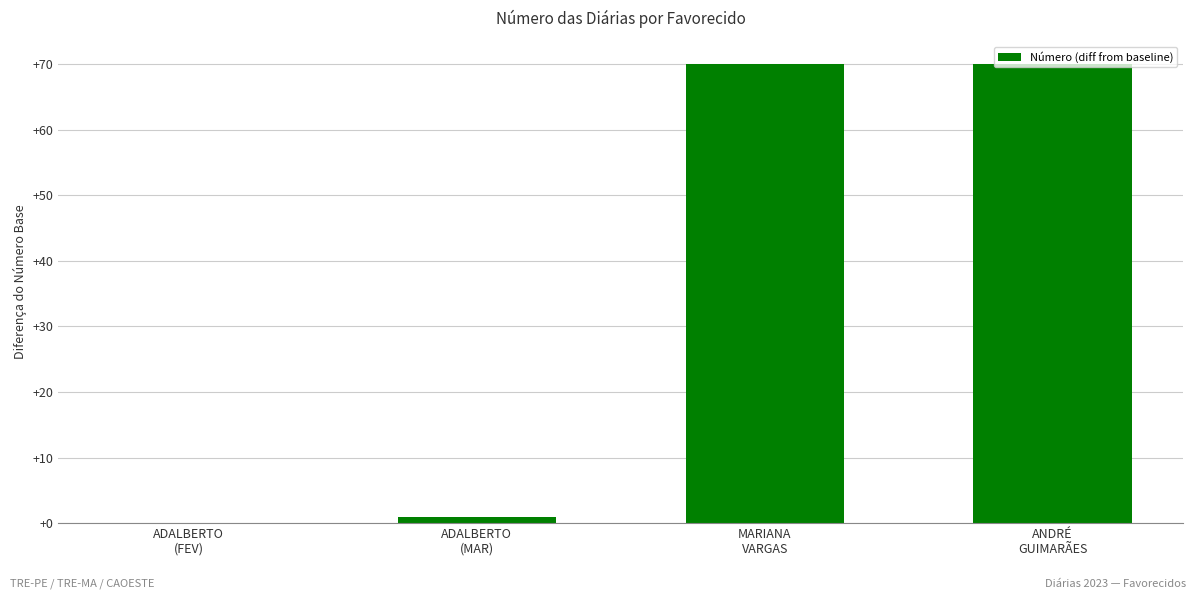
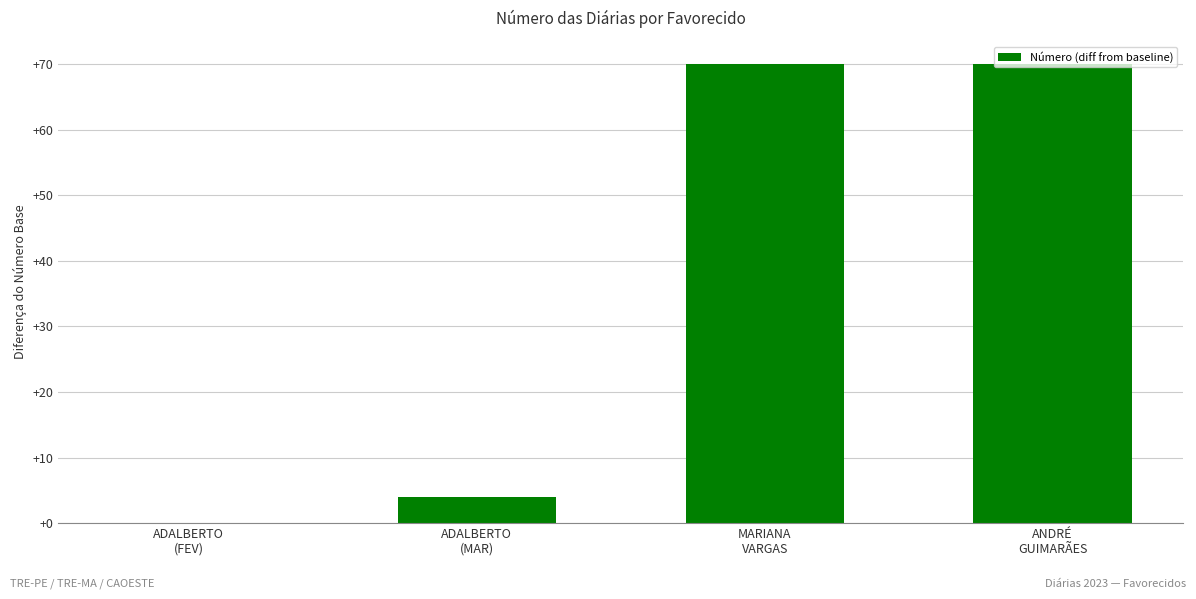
ADALBERTO (MAR): +1 -> +4
